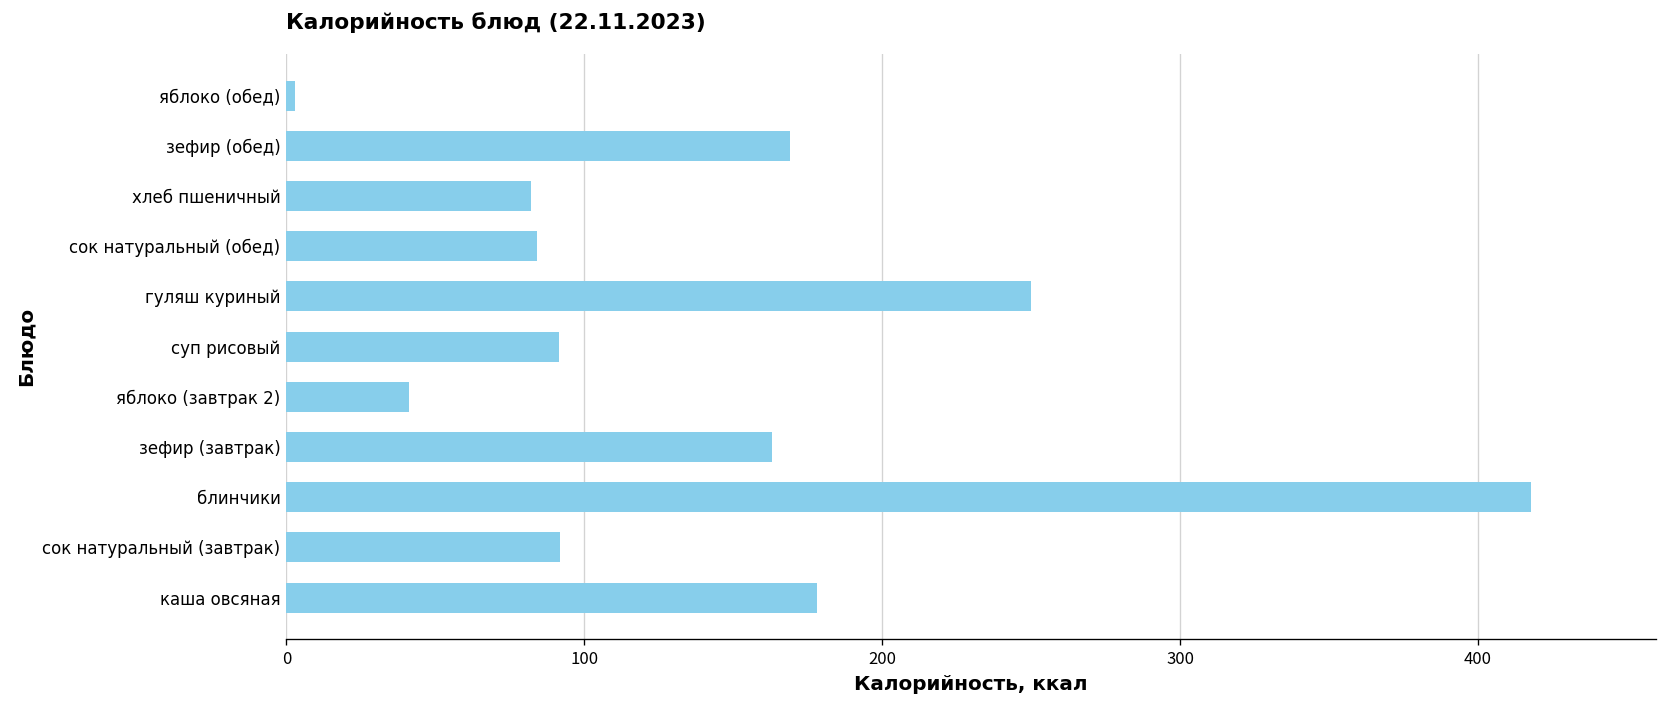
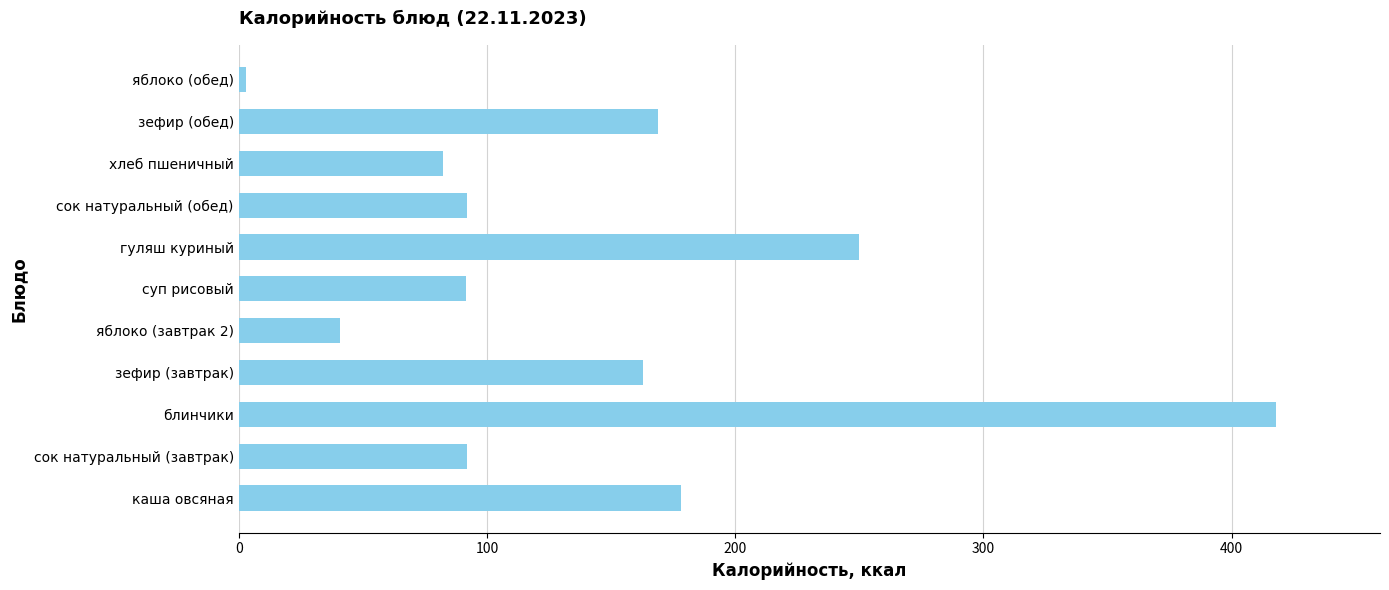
сок натуральный (обед): 84 -> 92
